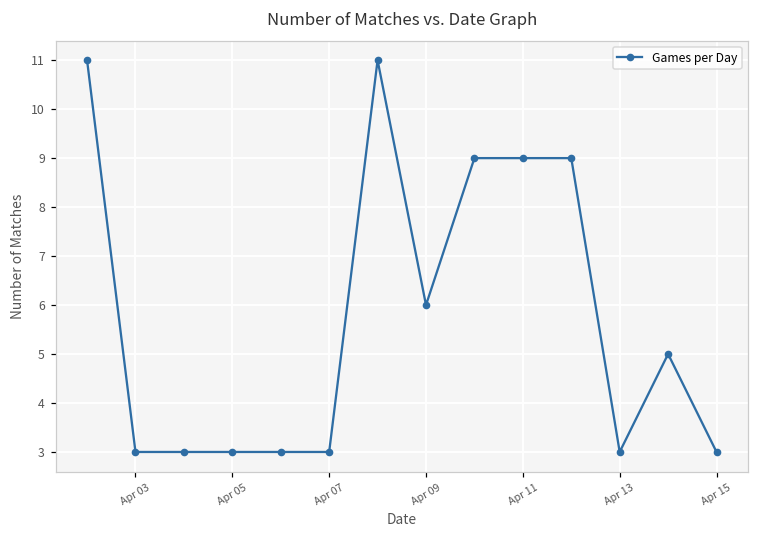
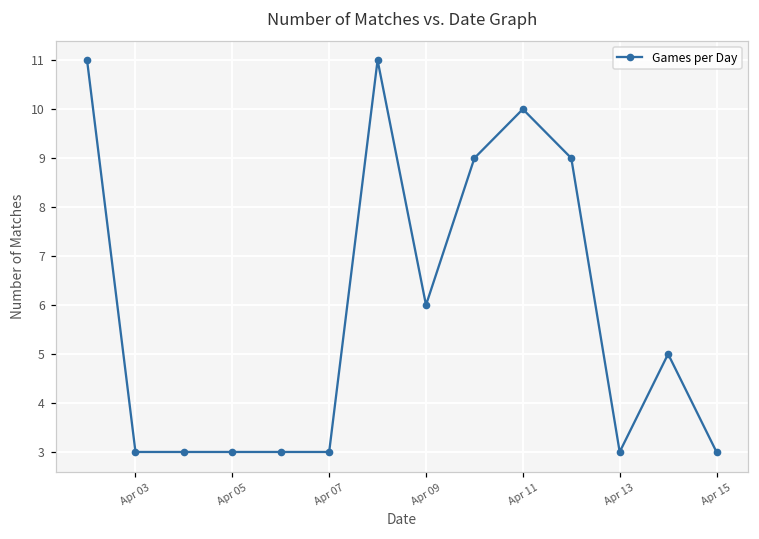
Apr 11: 9 -> 10
